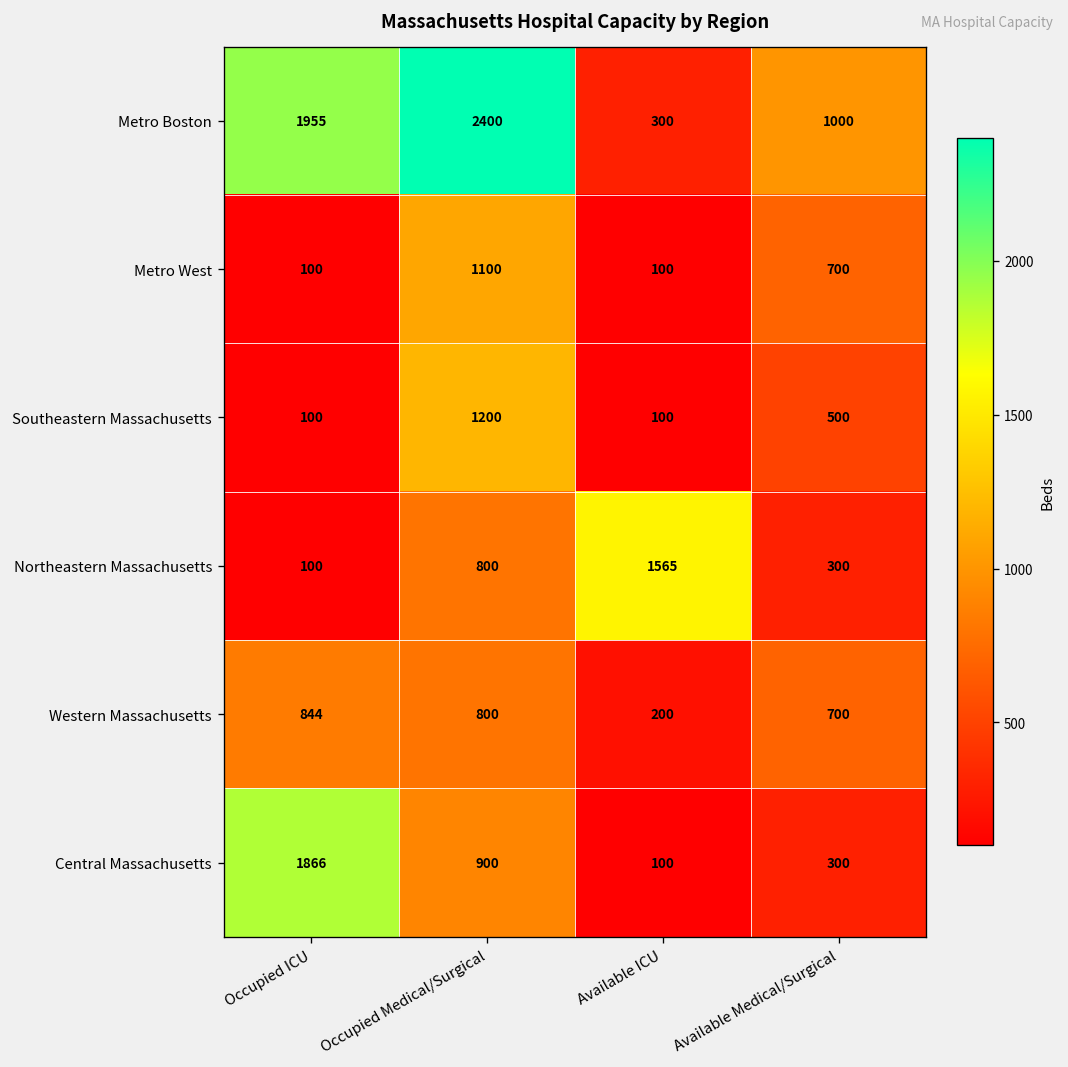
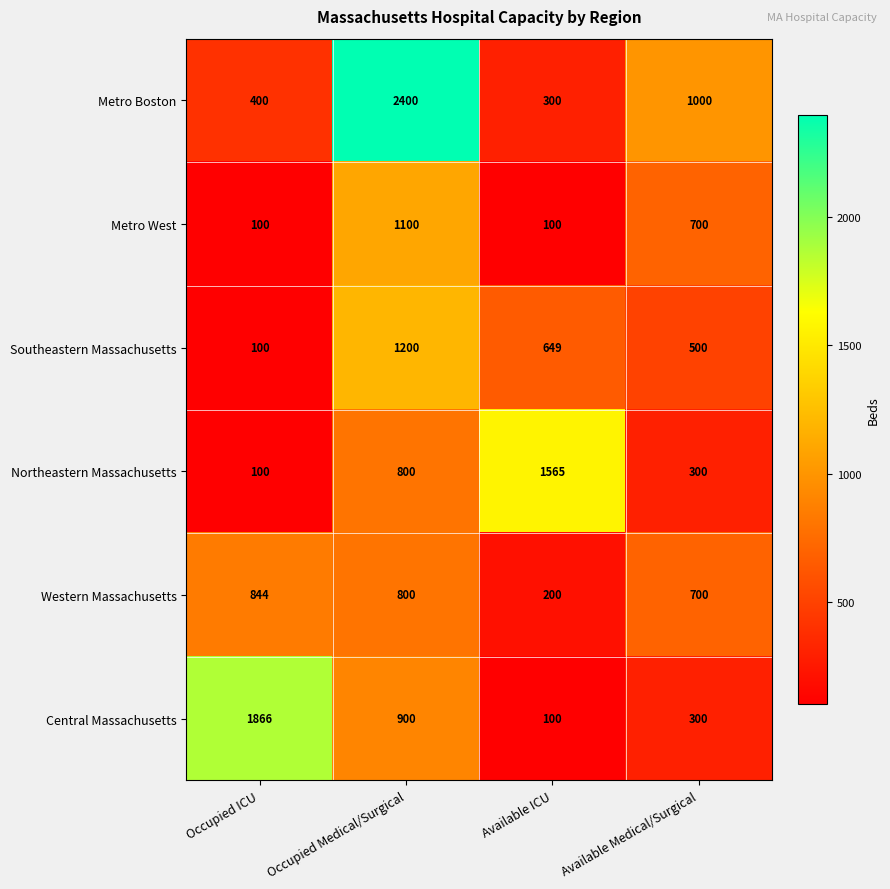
Metro Boston, Occupied ICU: 1955 -> 400
Southeastern Massachusetts, Available ICU: 100 -> 649
